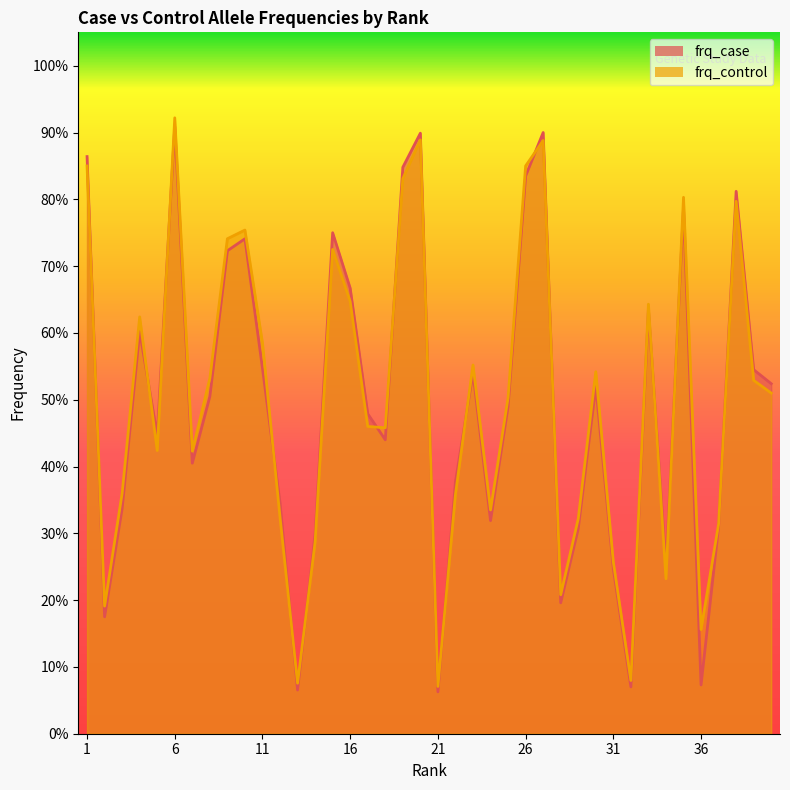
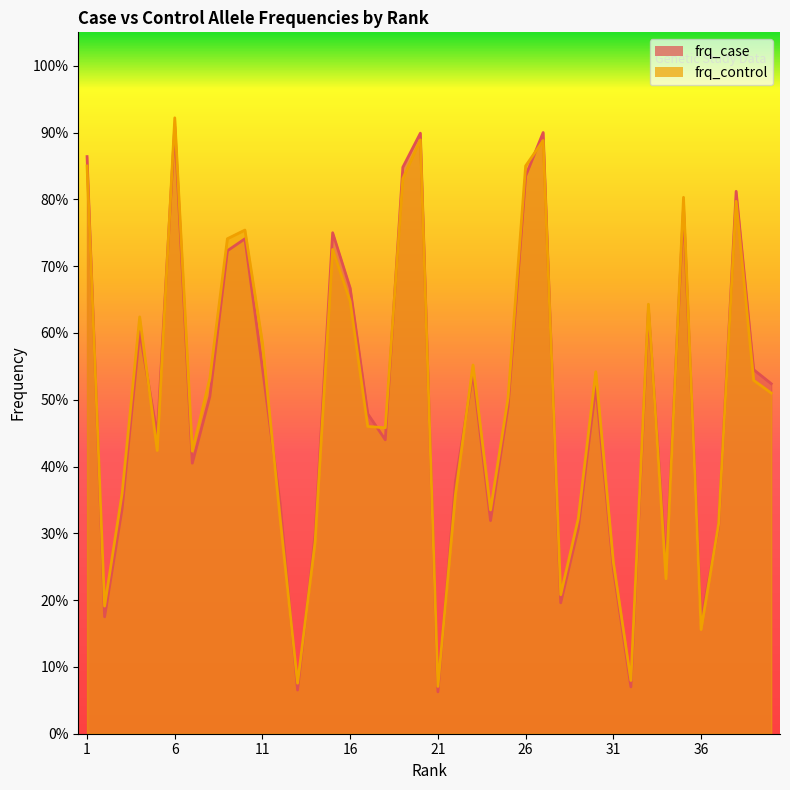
frq_case, 36: 7% -> 17%
